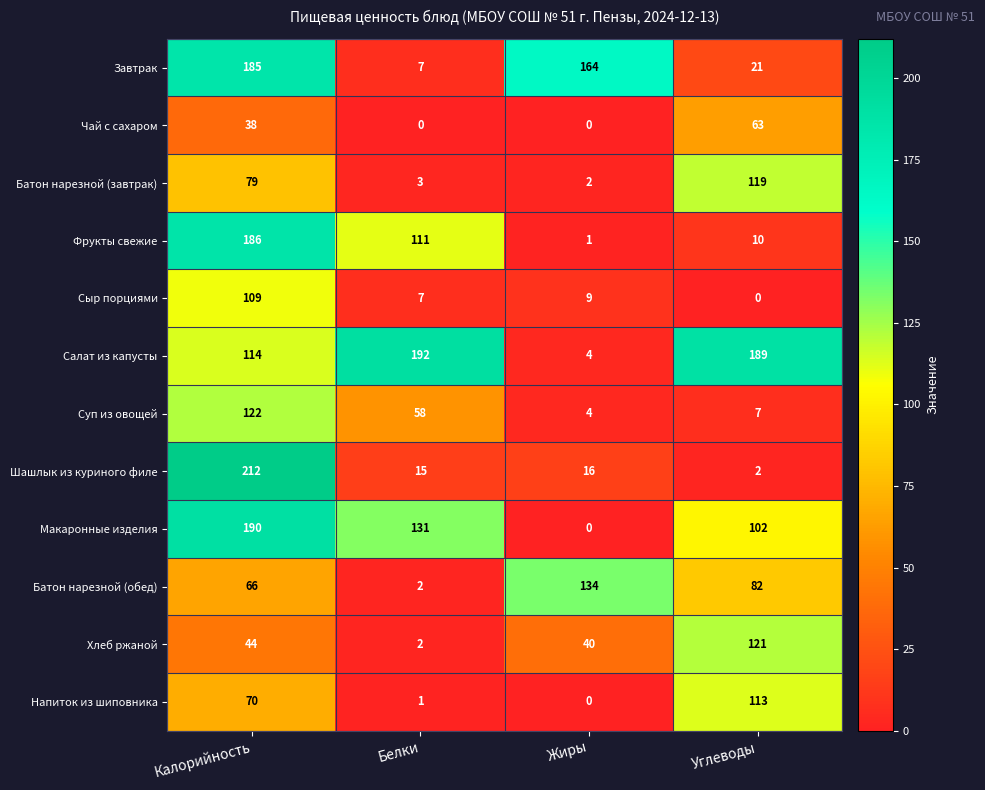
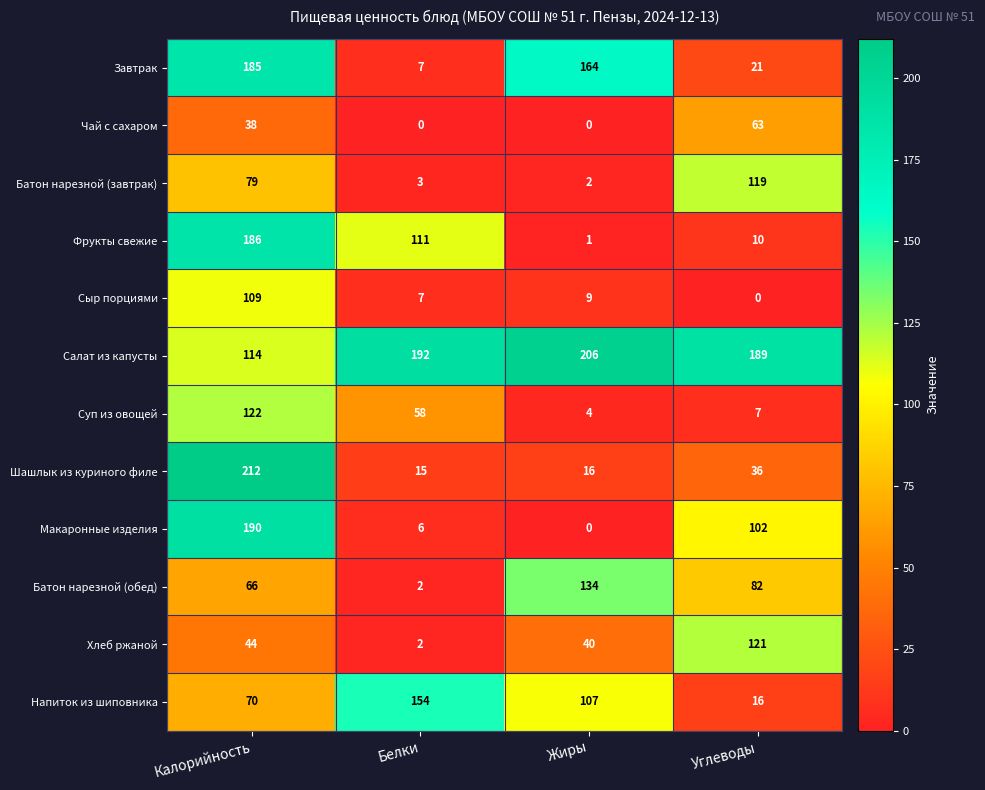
Салат из капусты, Жиры: 4 -> 206
Шашлык из куриного филе, Углеводы: 2 -> 36
Макаронные изделия, Белки: 131 -> 6
Напиток из шиповника, Белки: 1 -> 154
Напиток из шиповника, Жиры: 0 -> 107
Напиток из шиповника, Углеводы: 113 -> 16
